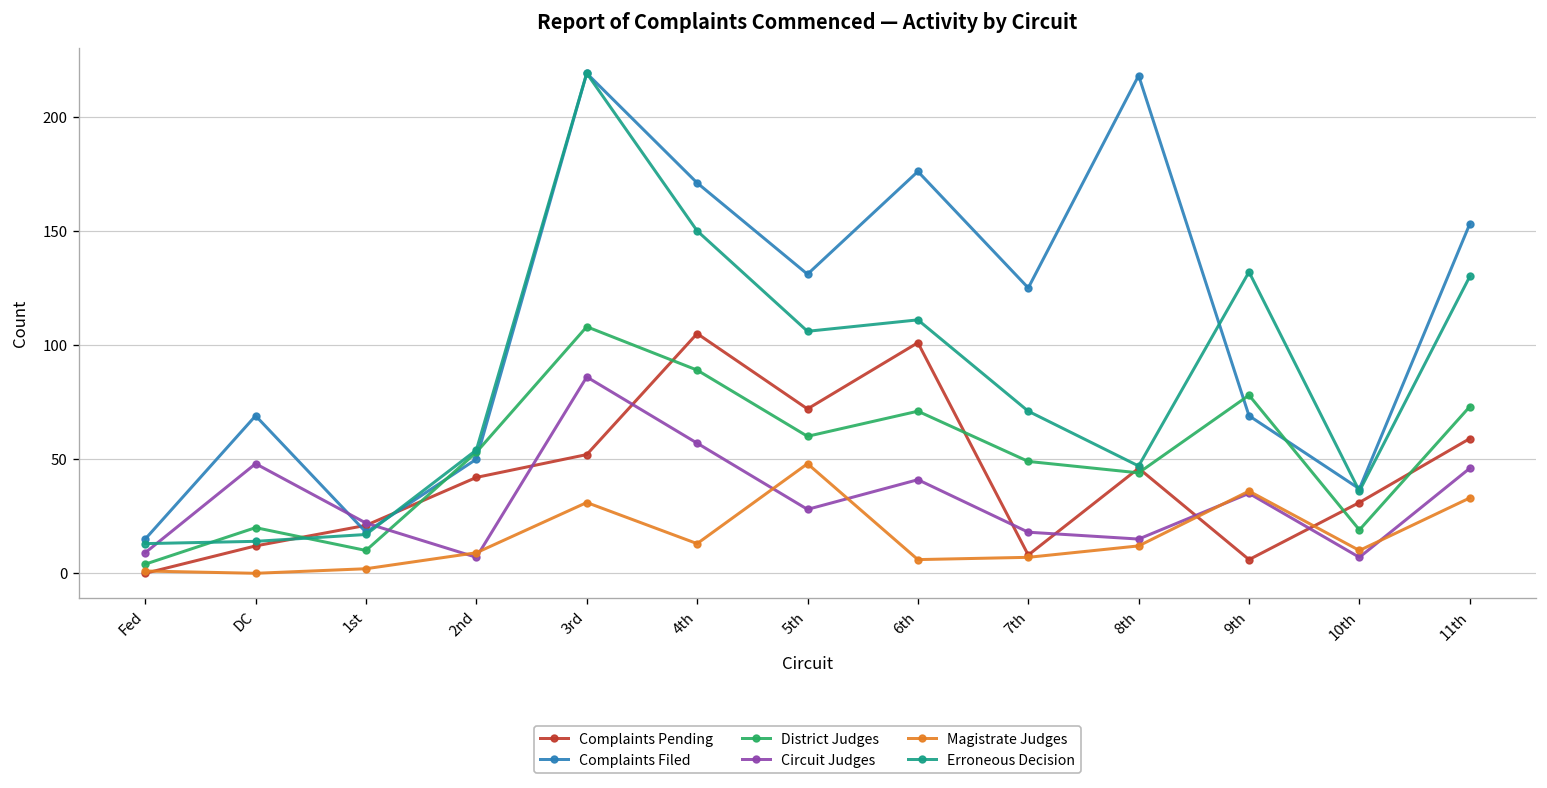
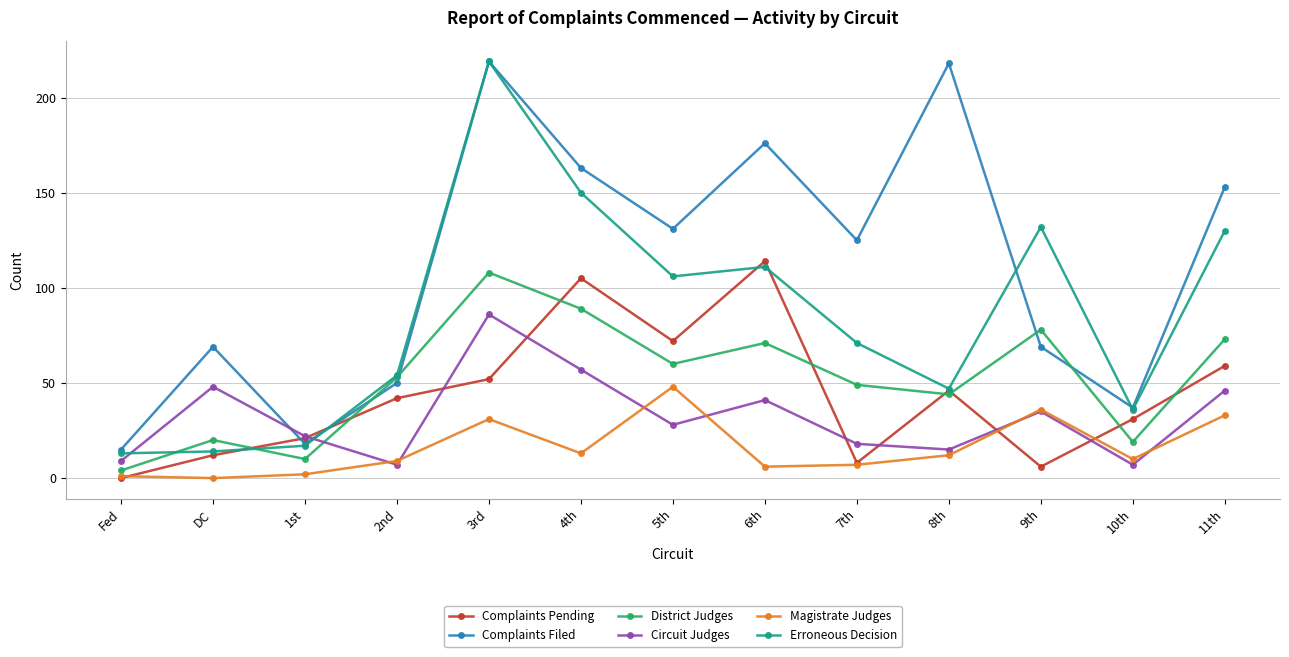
Complaints Filed, 4th: 171 -> 163
Complaints Pending, 6th: 101 -> 114
